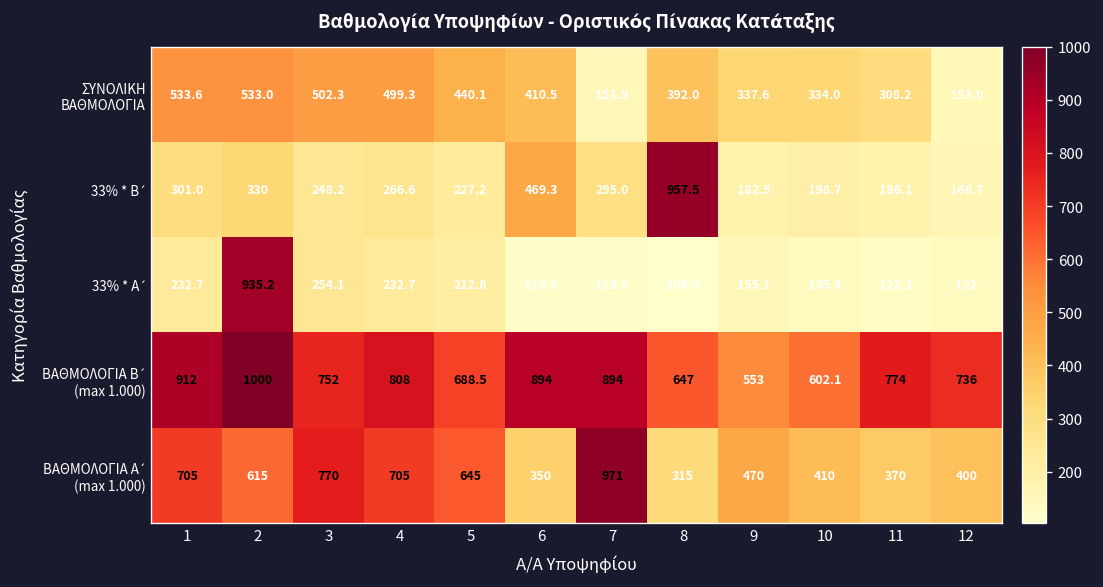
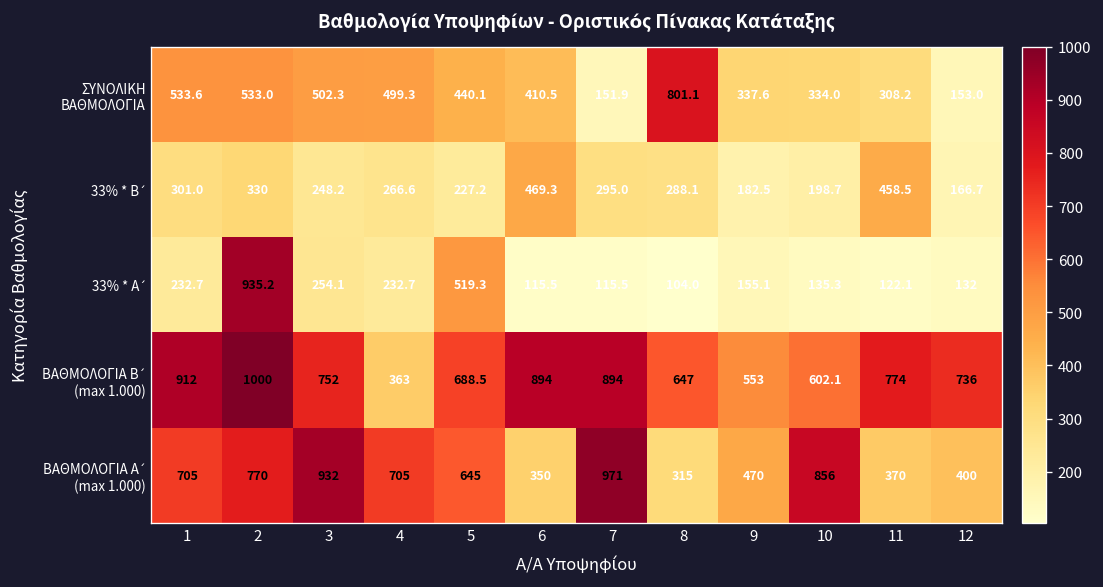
ΣΥΝΟΛΙΚΗ ΒΑΘΜΟΛΟΓΙΑ, 8: 392.0 -> 801.1
33% * B΄, 8: 957.5 -> 288.1
33% * B΄, 11: 186.1 -> 458.5
33% * A΄, 5: 212.8 -> 519.3
ΒΑΘΜΟΛΟΓΙΑ Β΄ (max 1.000), 4: 808 -> 363
ΒΑΘΜΟΛΟΓΙΑ Α΄ (max 1.000), 2: 615 -> 770
ΒΑΘΜΟΛΟΓΙΑ Α΄ (max 1.000), 3: 770 -> 932
ΒΑΘΜΟΛΟΓΙΑ Α΄ (max 1.000), 10: 410 -> 856
